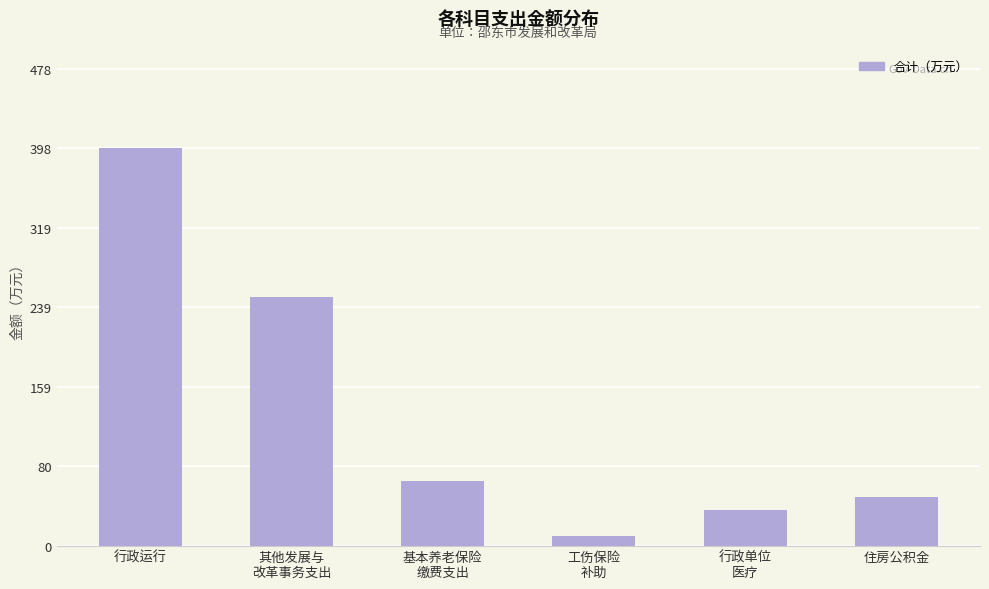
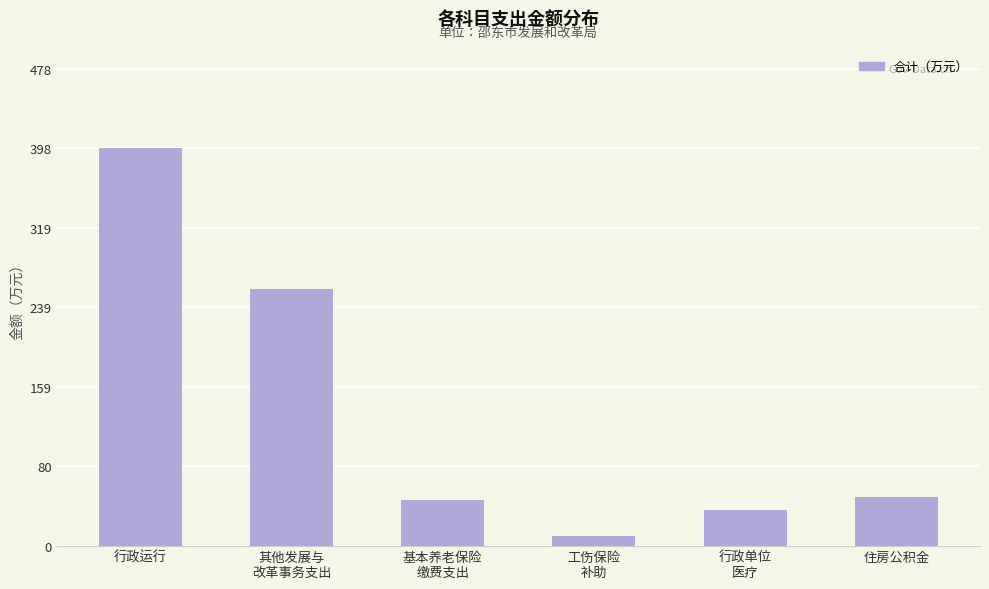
其他发展与 改革事务支出: 250 -> 260
基本养老保险 缴费支出: 60 -> 50
